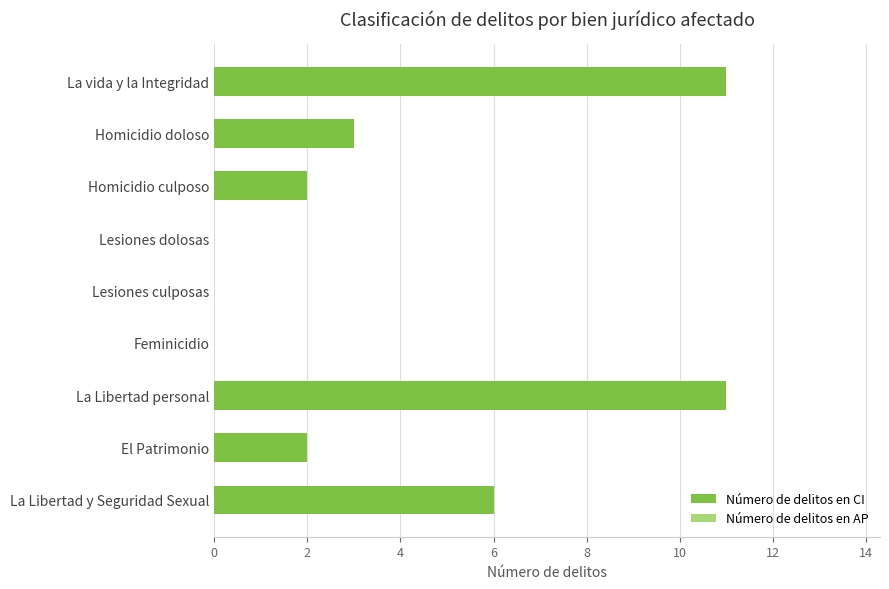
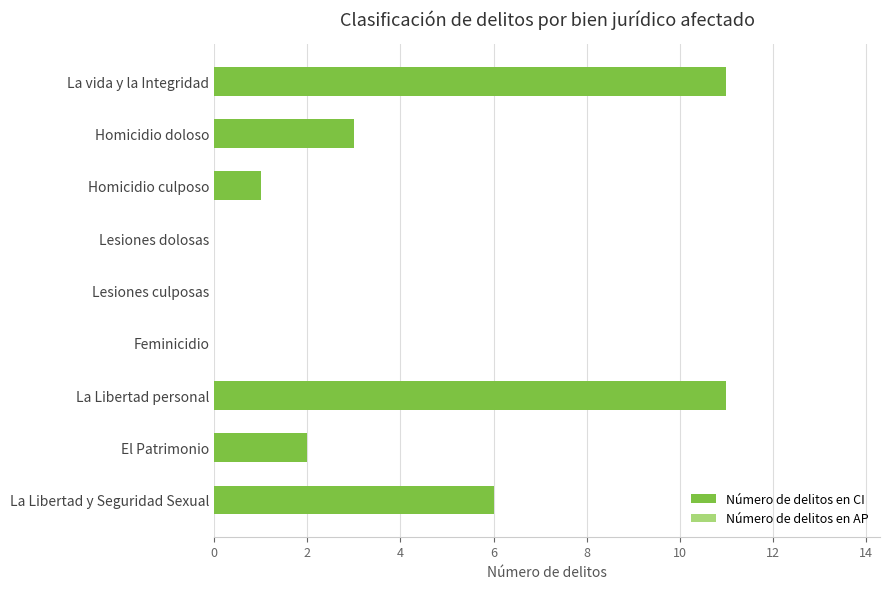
Número de delitos en CI, Homicidio culposo: 2 -> 1
